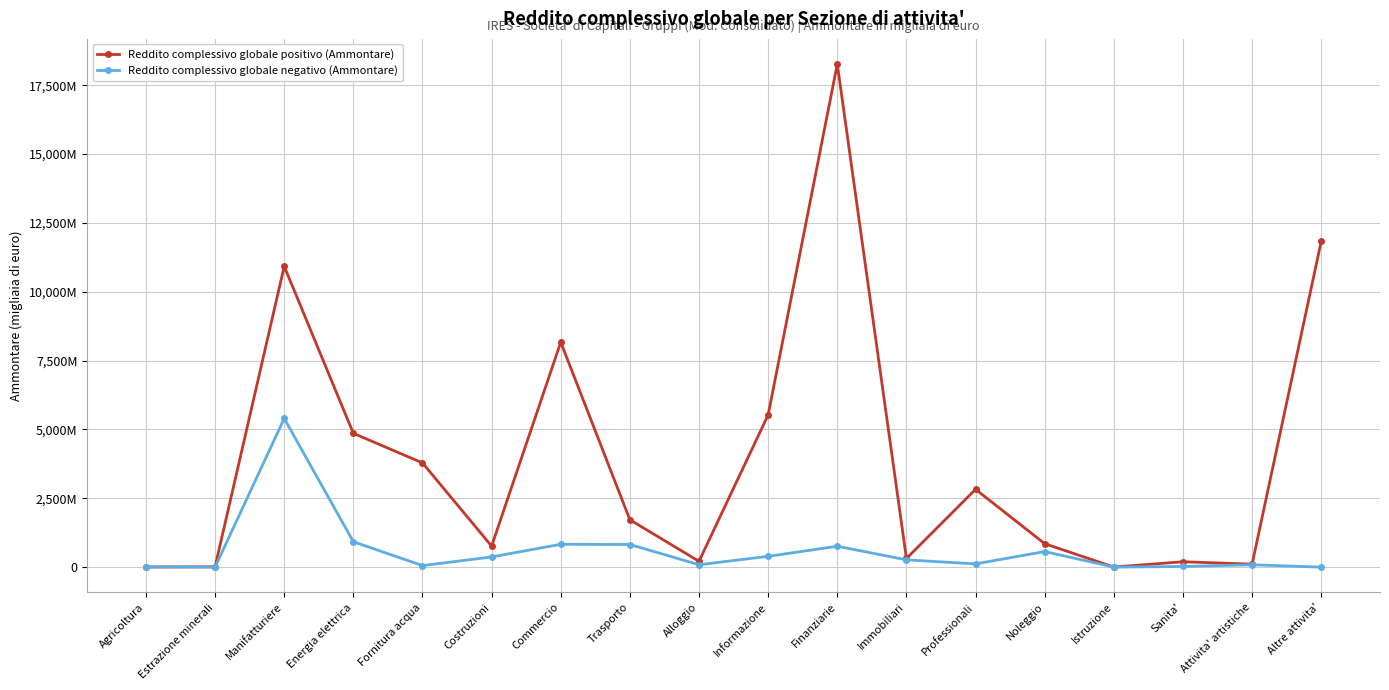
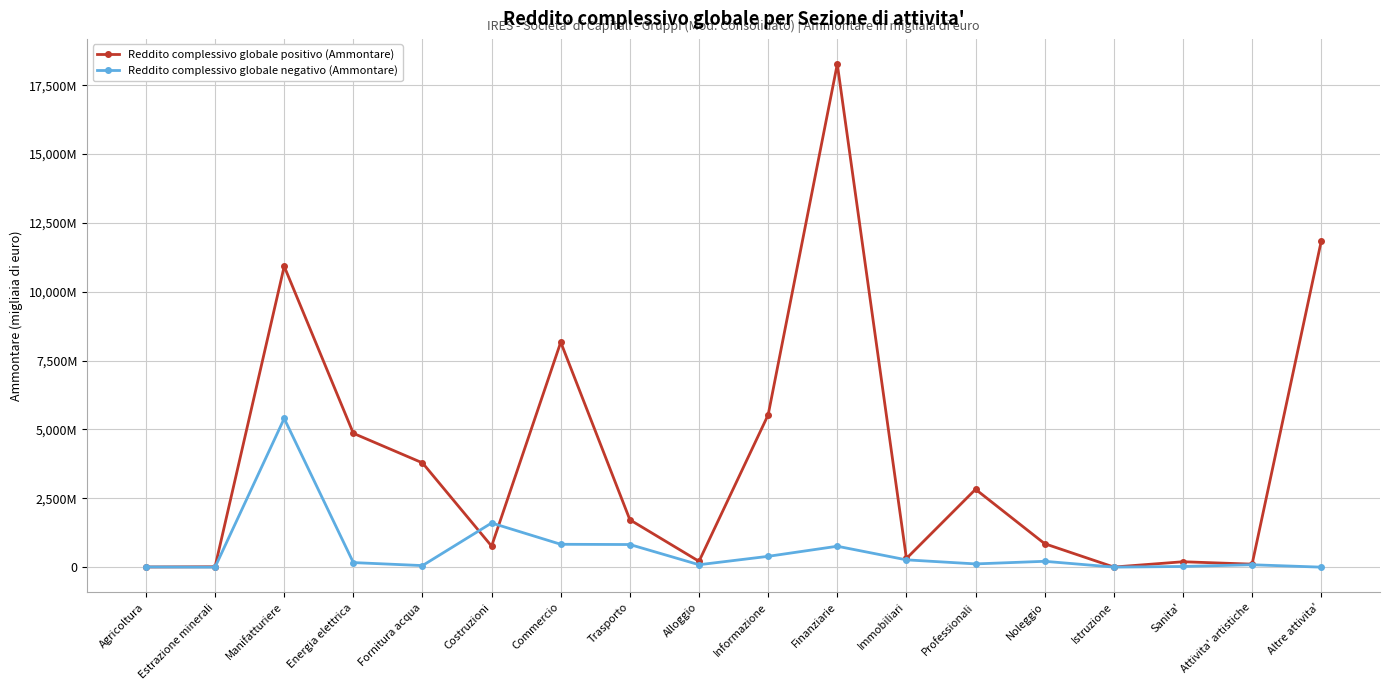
Reddito complessivo globale negativo (Ammontare), Energia elettrica: 900,000,000 -> 200,000,000
Reddito complessivo globale negativo (Ammontare), Costruzioni: 400,000,000 -> 1,600,000,000
Reddito complessivo globale negativo (Ammontare), Noleggio: 600,000,000 -> 200,000,000
